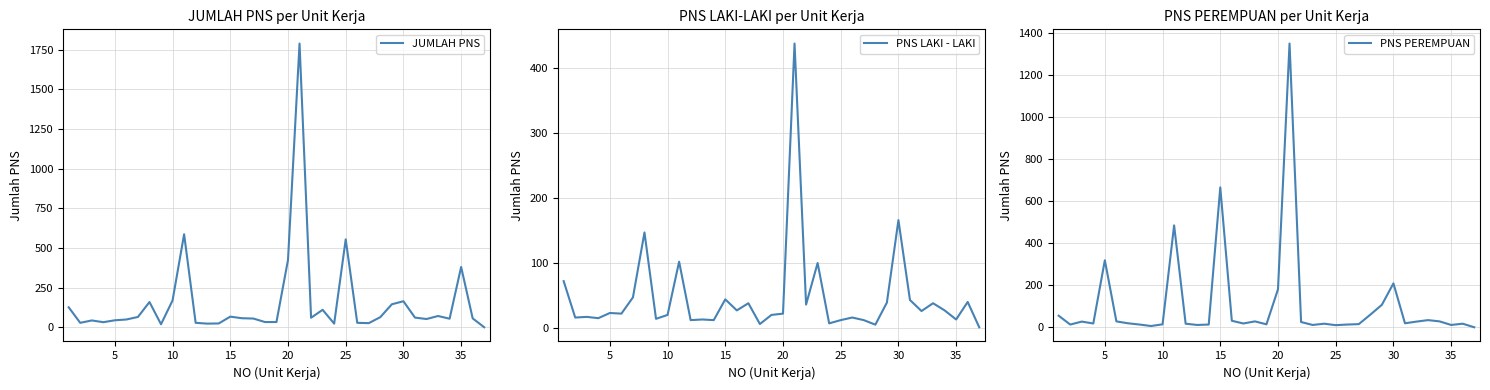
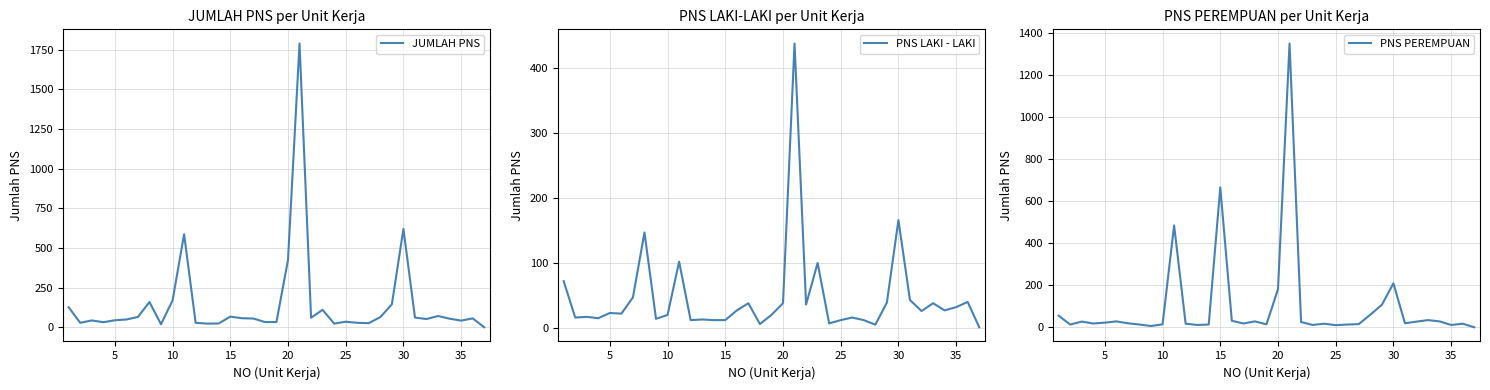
JUMLAH PNS per Unit Kerja, 25: 560 -> 40
JUMLAH PNS per Unit Kerja, 30: 170 -> 620
JUMLAH PNS per Unit Kerja, 35: 380 -> 40
PNS LAKI-LAKI per Unit Kerja, 15: 40 -> 10
PNS LAKI-LAKI per Unit Kerja, 20: 20 -> 40
PNS LAKI-LAKI per Unit Kerja, 35: 10 -> 30
PNS PEREMPUAN per Unit Kerja, 5: 320 -> 20
